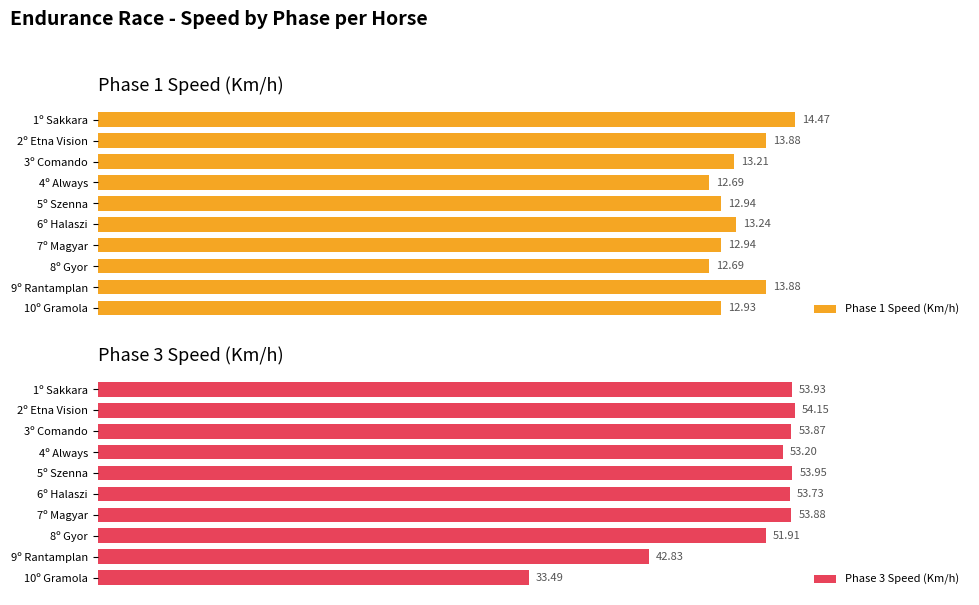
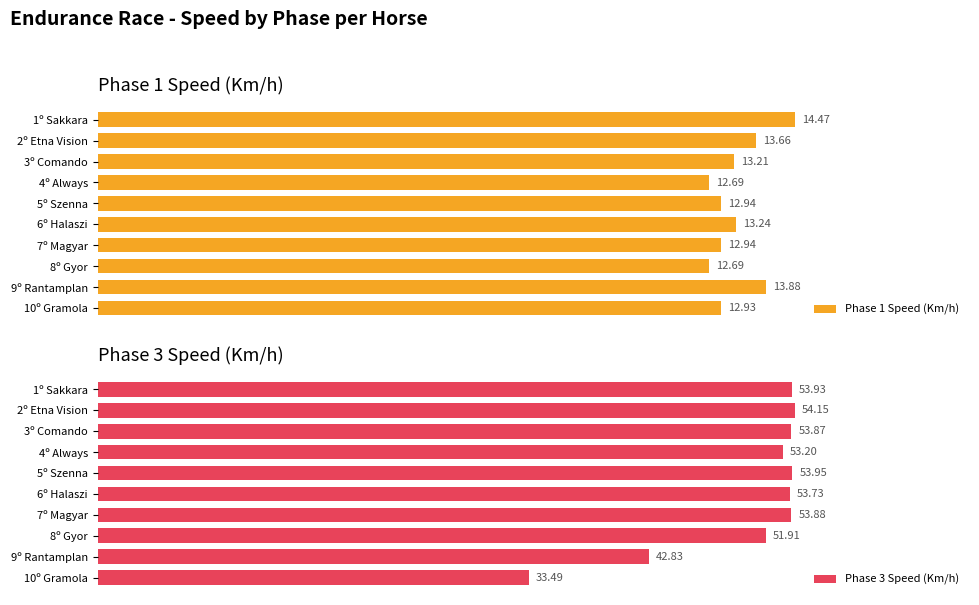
Phase 1 Speed (Km/h), 2º Etna Vision: 13.88 -> 13.66
